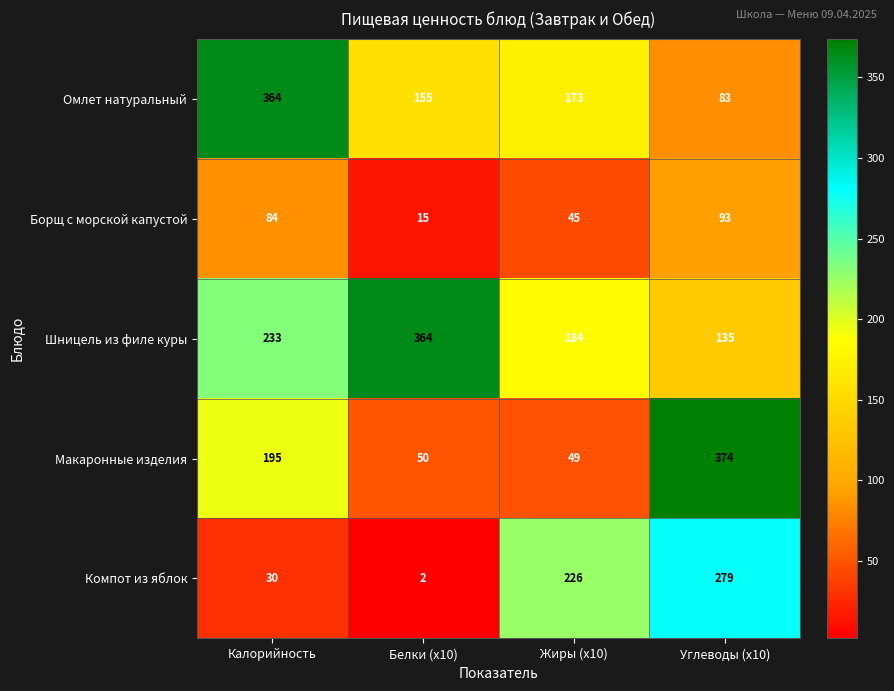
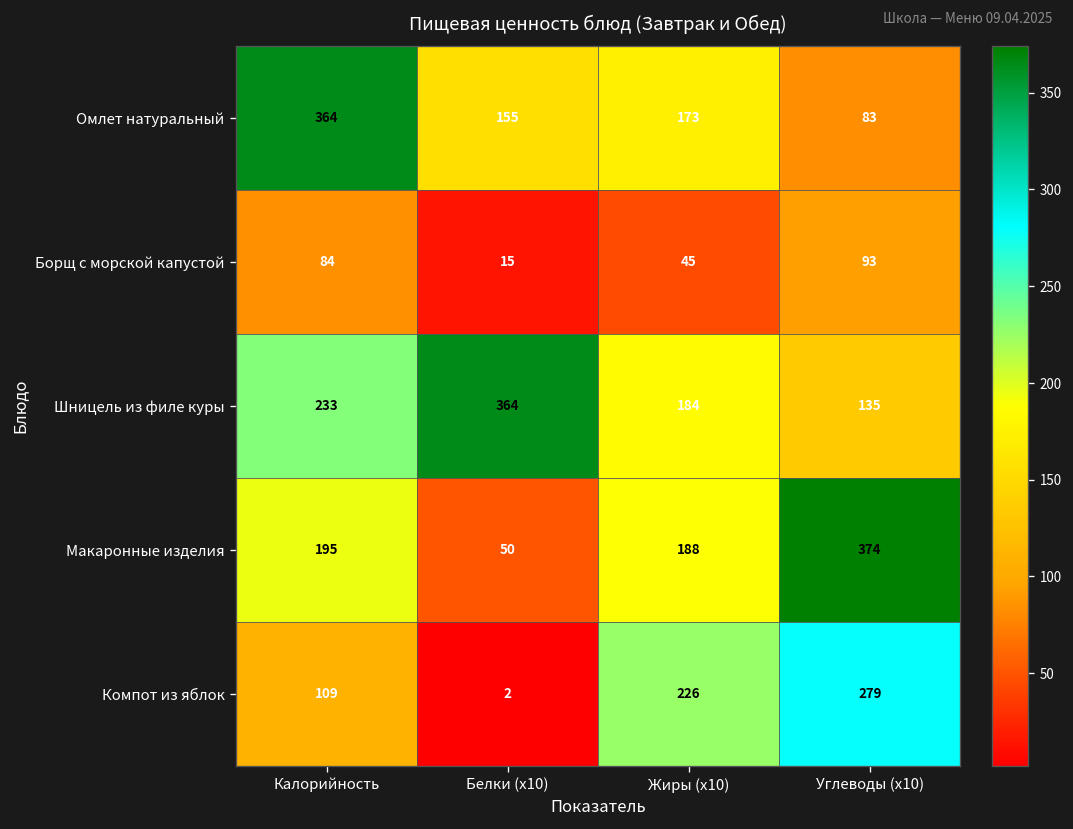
Макаронные изделия, Жиры (x10): 49 -> 188
Компот из яблок, Калорийность: 30 -> 109
